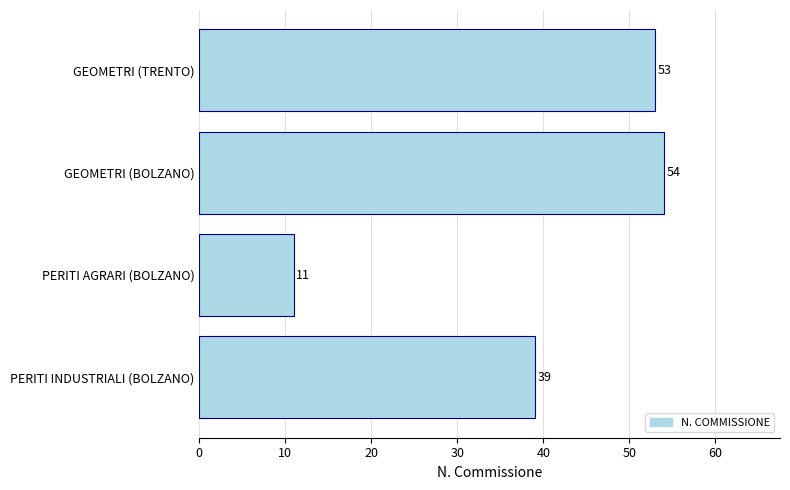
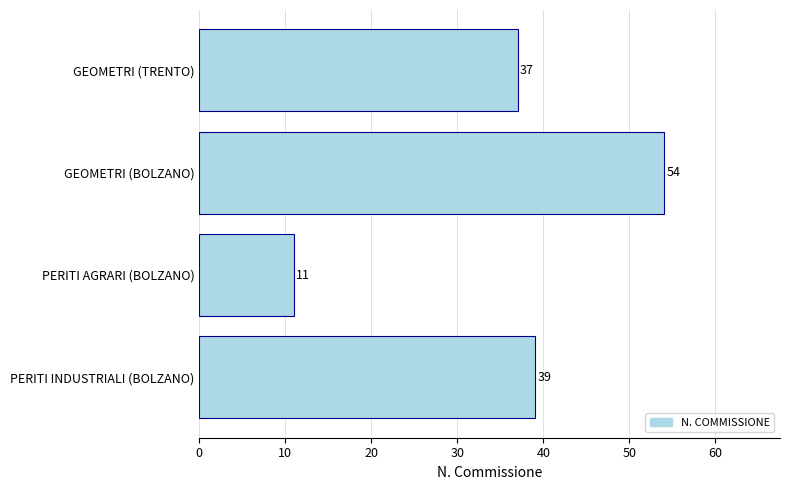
GEOMETRI (TRENTO): 53 -> 37
